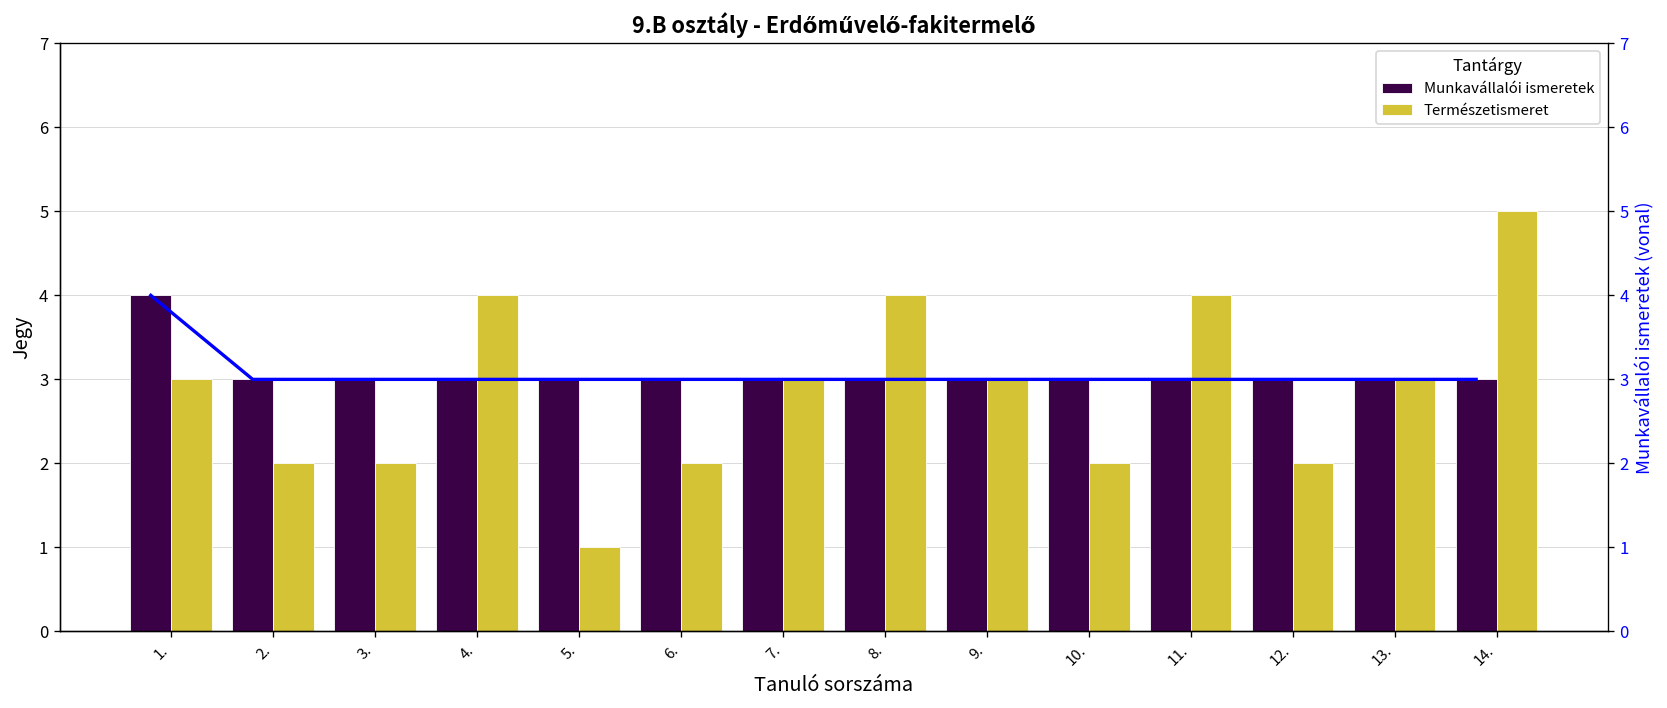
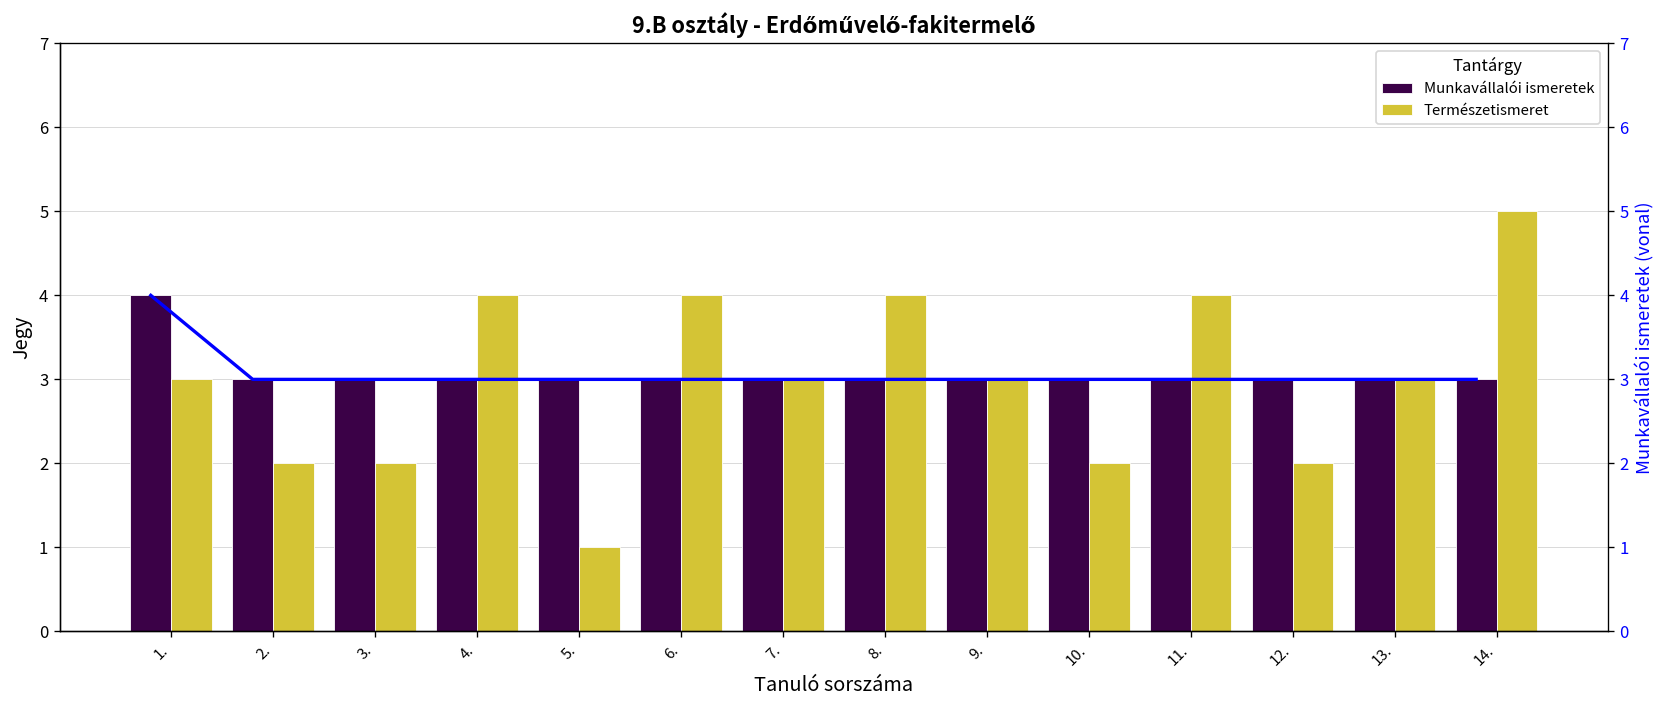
Természetismeret, 6.: 2 -> 4
